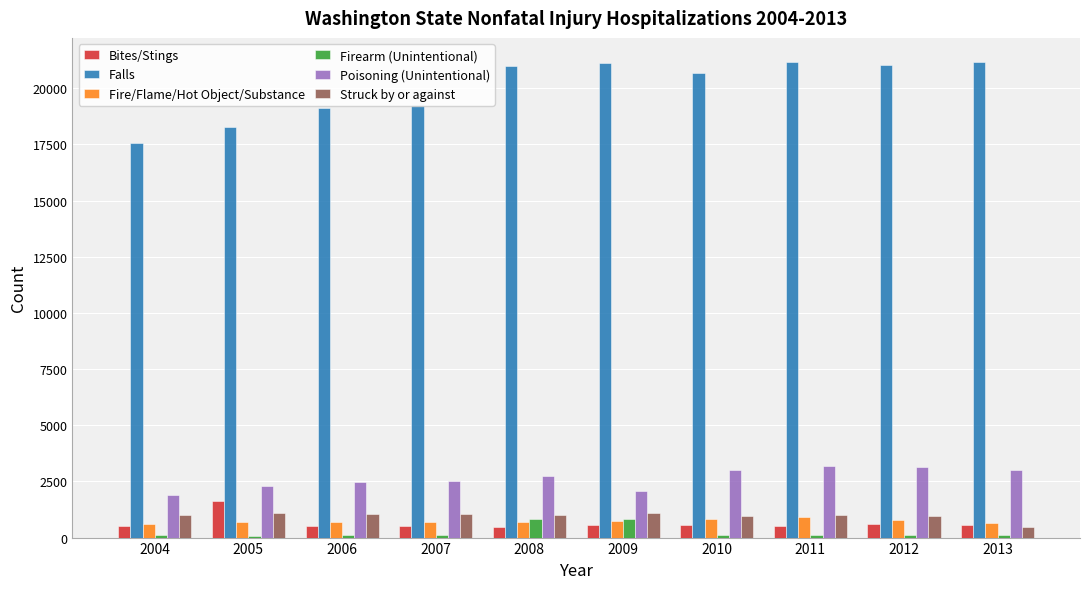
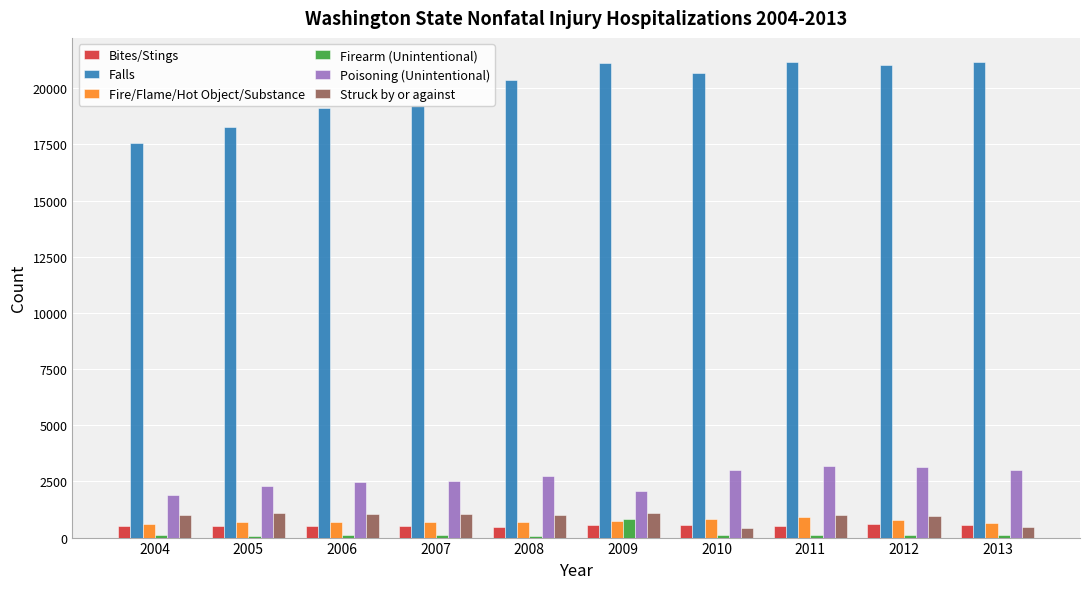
Bites/Stings, 2005: 1600 -> 500
Falls, 2008: 21000 -> 20400
Firearm (Unintentional), 2008: 800 -> 100
Struck by or against, 2010: 1000 -> 400
